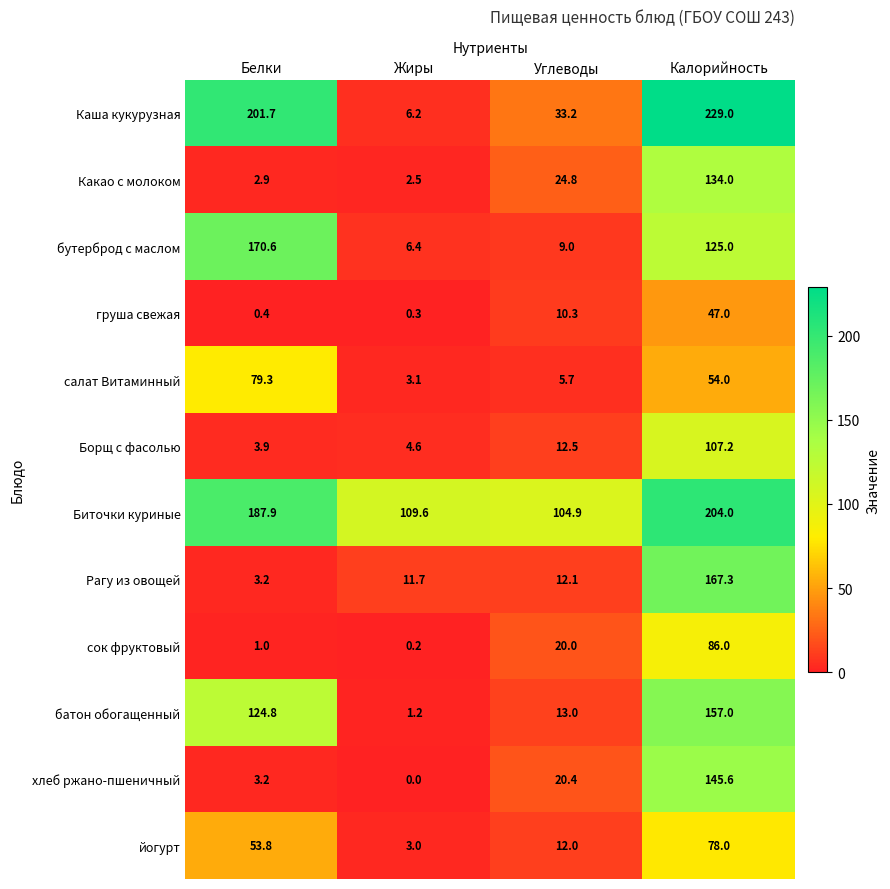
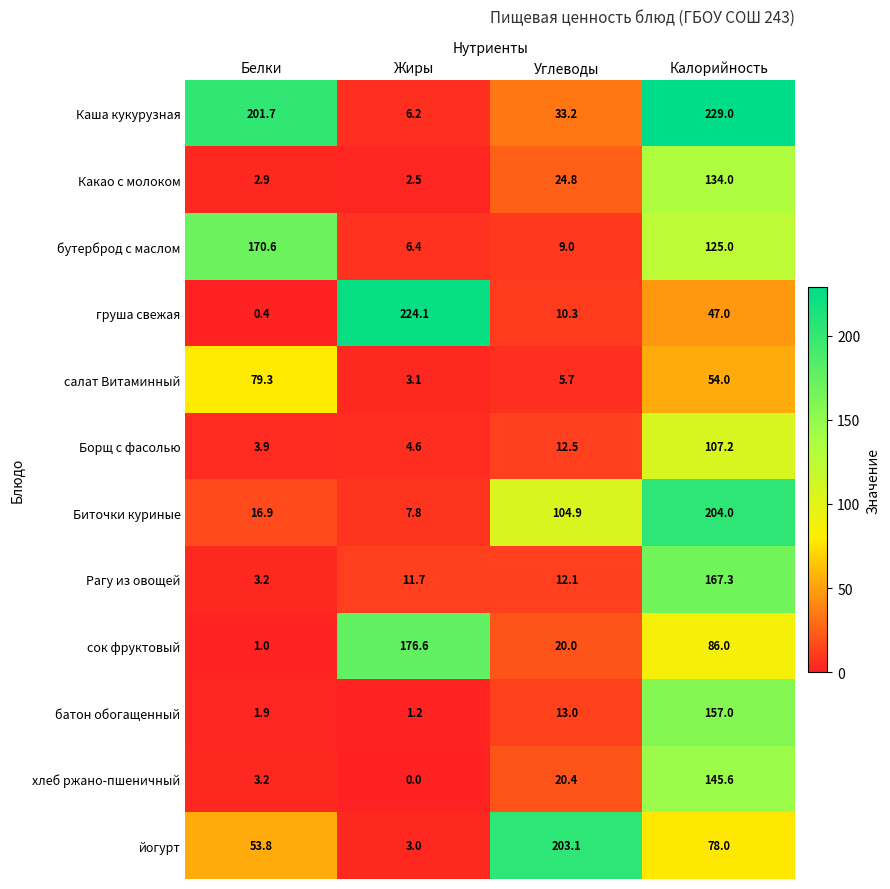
груша свежая, Жиры: 0.3 -> 224.1
Биточки куриные, Белки: 187.9 -> 16.9
Биточки куриные, Жиры: 109.6 -> 7.8
сок фруктовый, Жиры: 0.2 -> 176.6
батон обогащенный, Белки: 124.8 -> 1.9
йогурт, Углеводы: 12.0 -> 203.1
